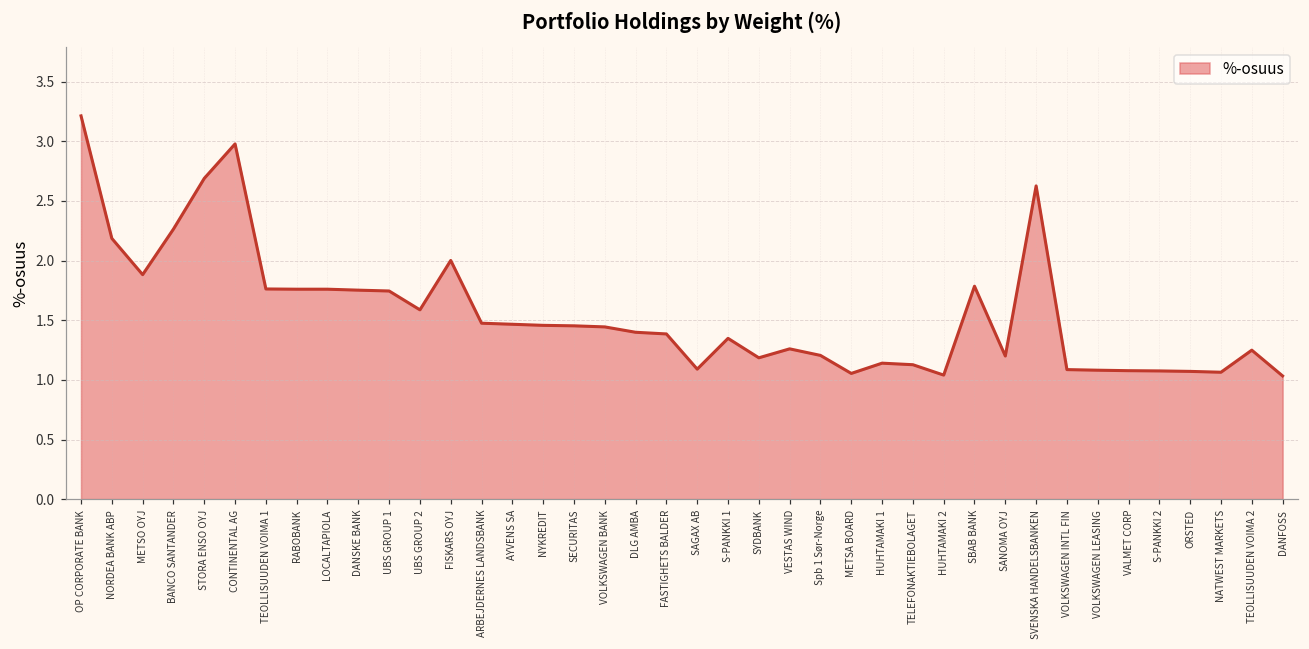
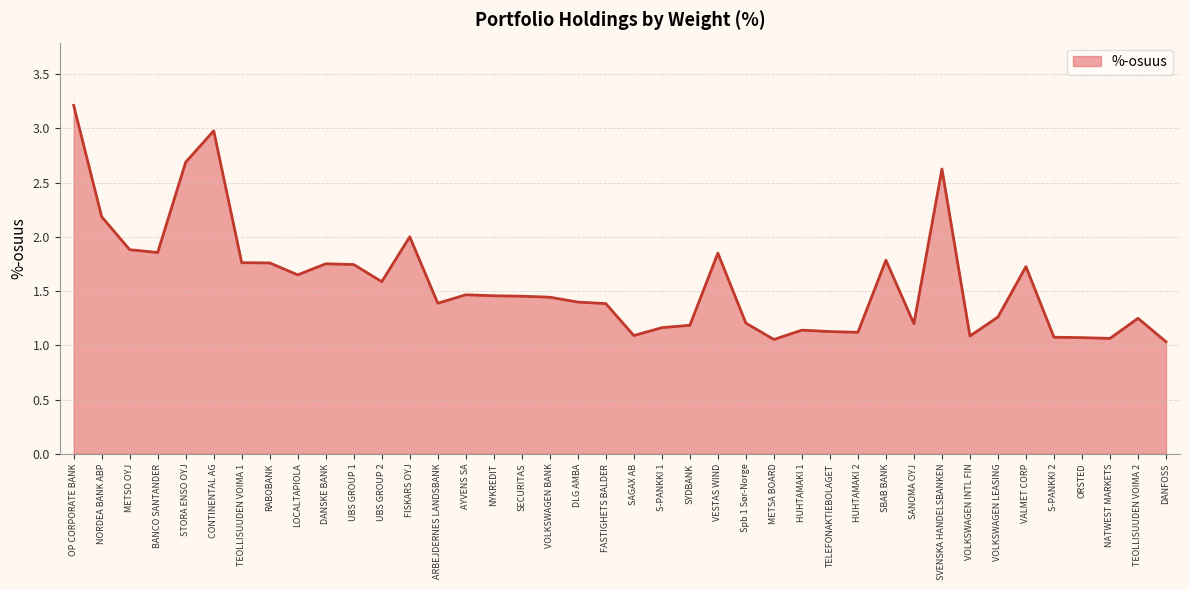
BANCO SANTANDER: 2.26 -> 1.86
LOCALTAPIOLA: 1.76 -> 1.65
ARBEJDERNES LANDSBANK: 1.48 -> 1.39
S-PANKKI 1: 1.35 -> 1.16
VESTAS WIND: 1.26 -> 1.85
HUHTAMAKI 2: 1.04 -> 1.12
VOLKSWAGEN LEASING: 1.08 -> 1.26
VALMET CORP: 1.08 -> 1.73
